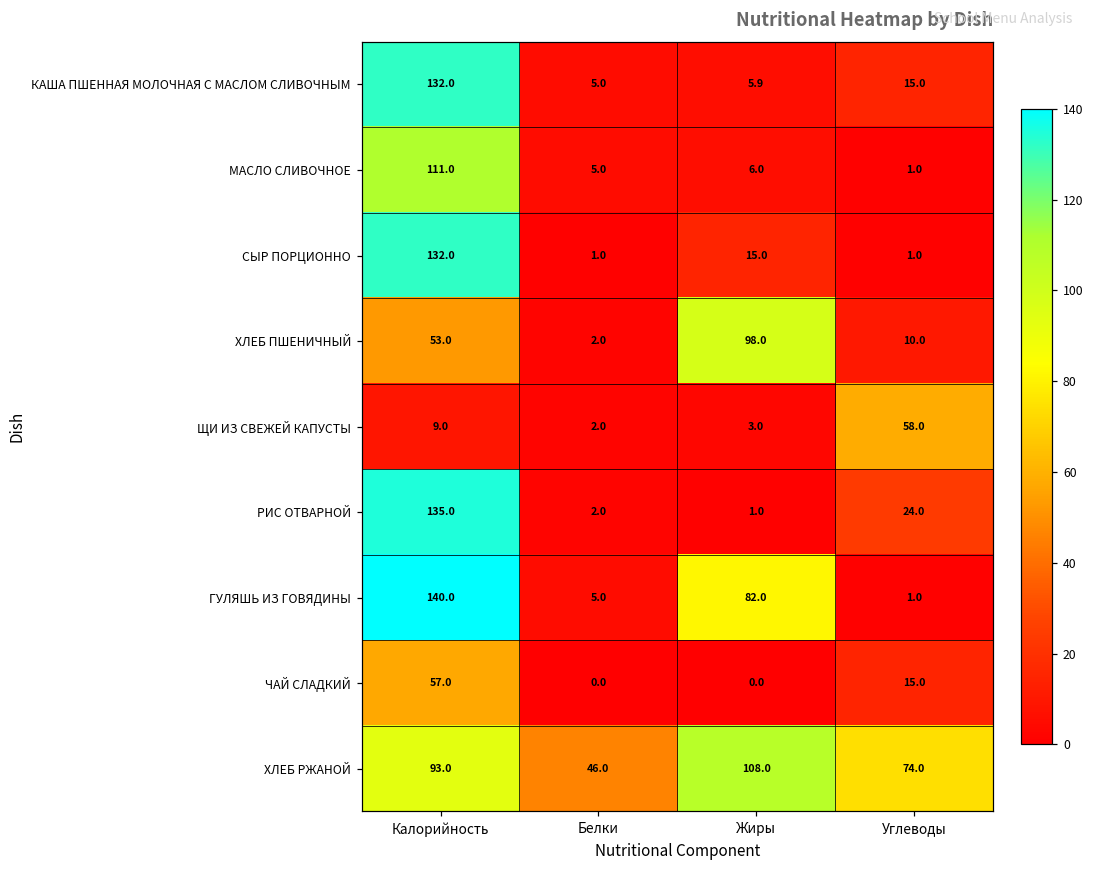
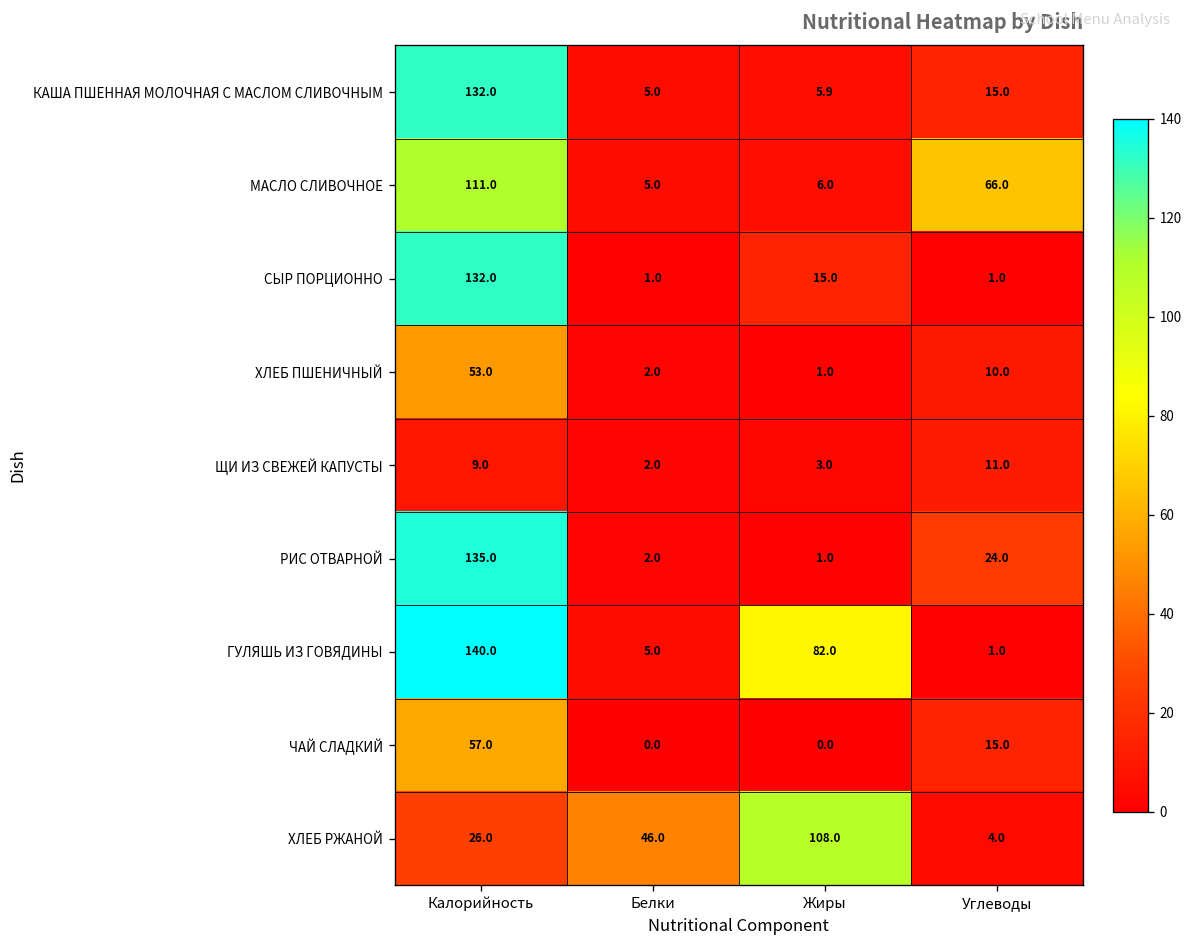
МАСЛО СЛИВОЧНОЕ, Углеводы: 1.0 -> 66.0
ХЛЕБ ПШЕНИЧНЫЙ, Жиры: 98.0 -> 1.0
ЩИ ИЗ СВЕЖЕЙ КАПУСТЫ, Углеводы: 58.0 -> 11.0
ХЛЕБ РЖАНОЙ, Калорийность: 93.0 -> 26.0
ХЛЕБ РЖАНОЙ, Углеводы: 74.0 -> 4.0
